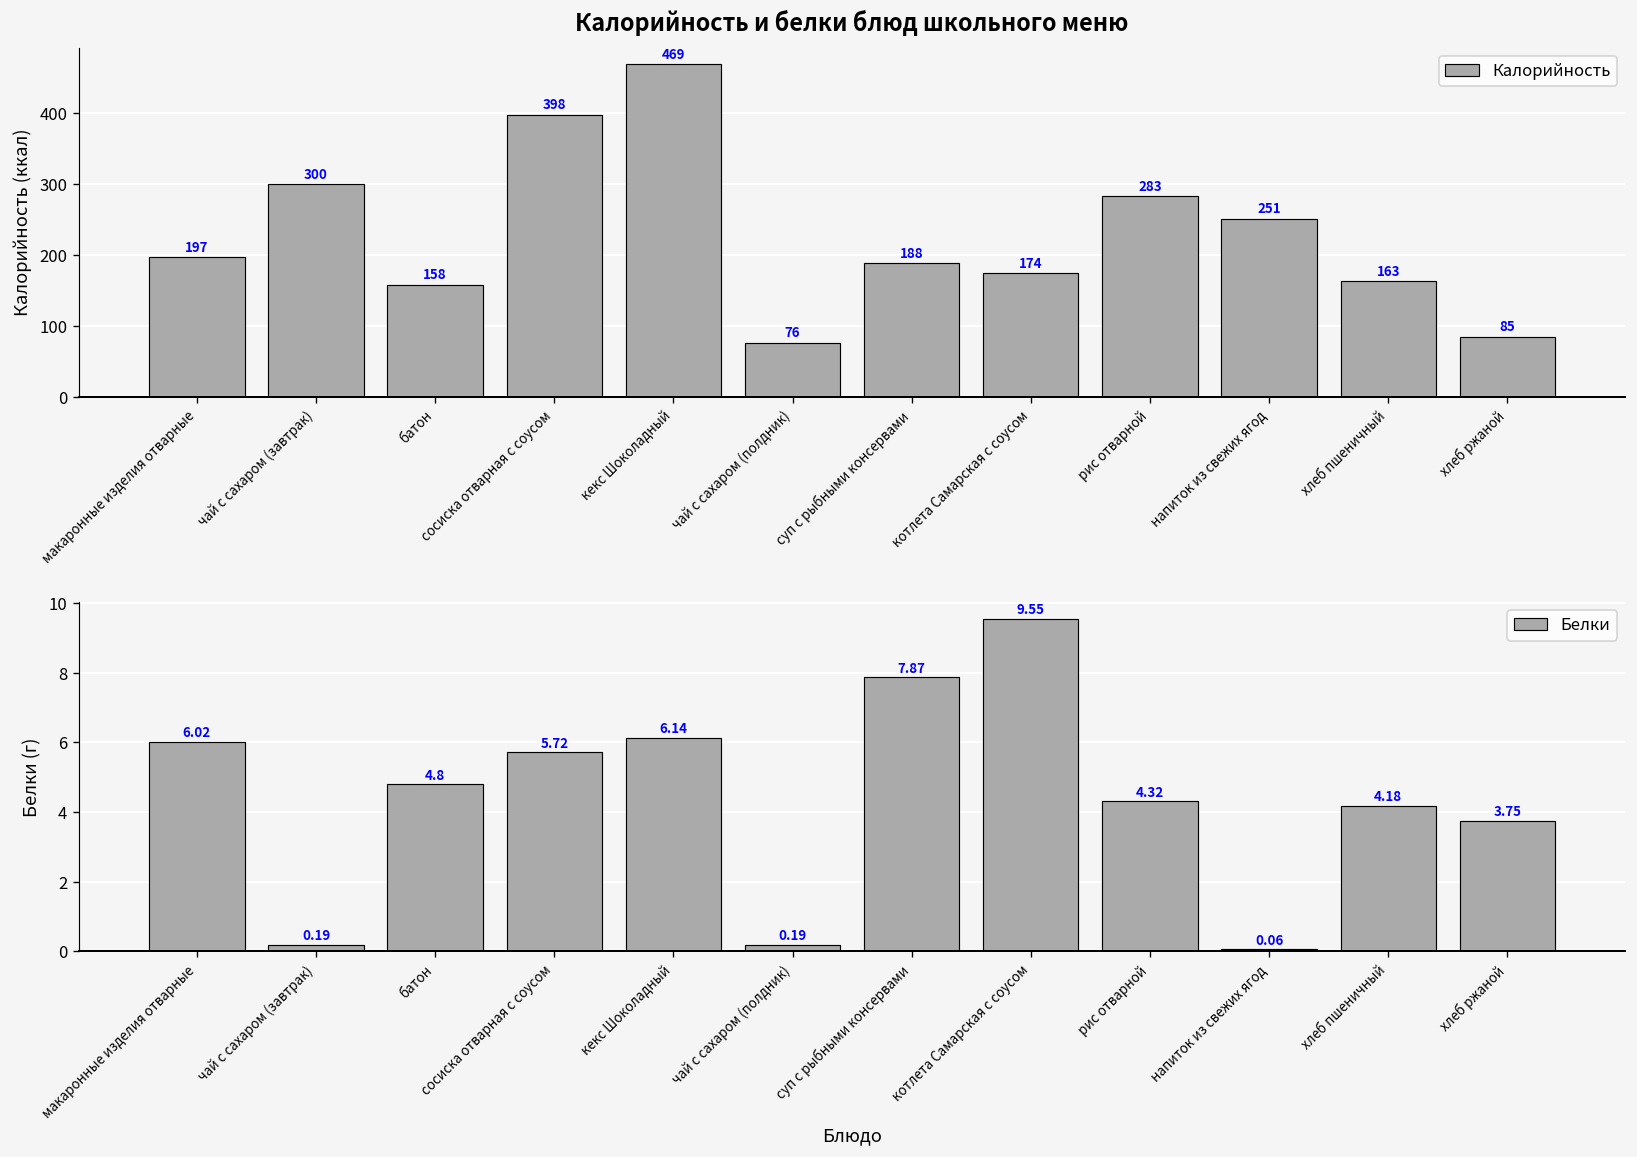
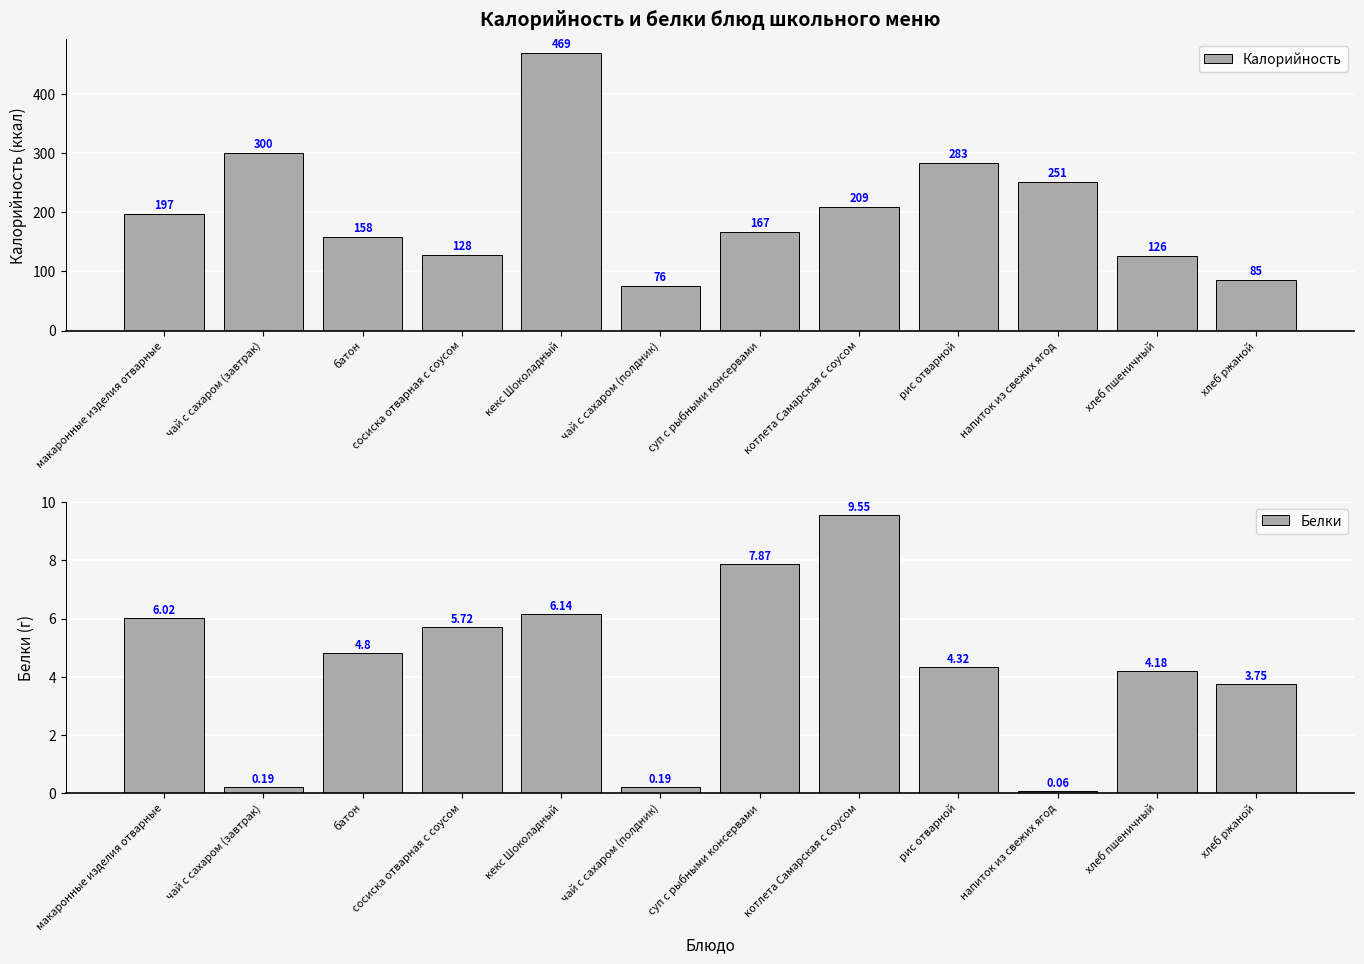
Калорийность и белки блюд школьного меню, сосиска отварная с соусом: 398 -> 128
Калорийность и белки блюд школьного меню, суп с рыбными консервами: 188 -> 167
Калорийность и белки блюд школьного меню, котлета Самарская с соусом: 174 -> 209
Калорийность и белки блюд школьного меню, хлеб пшеничный: 163 -> 126
